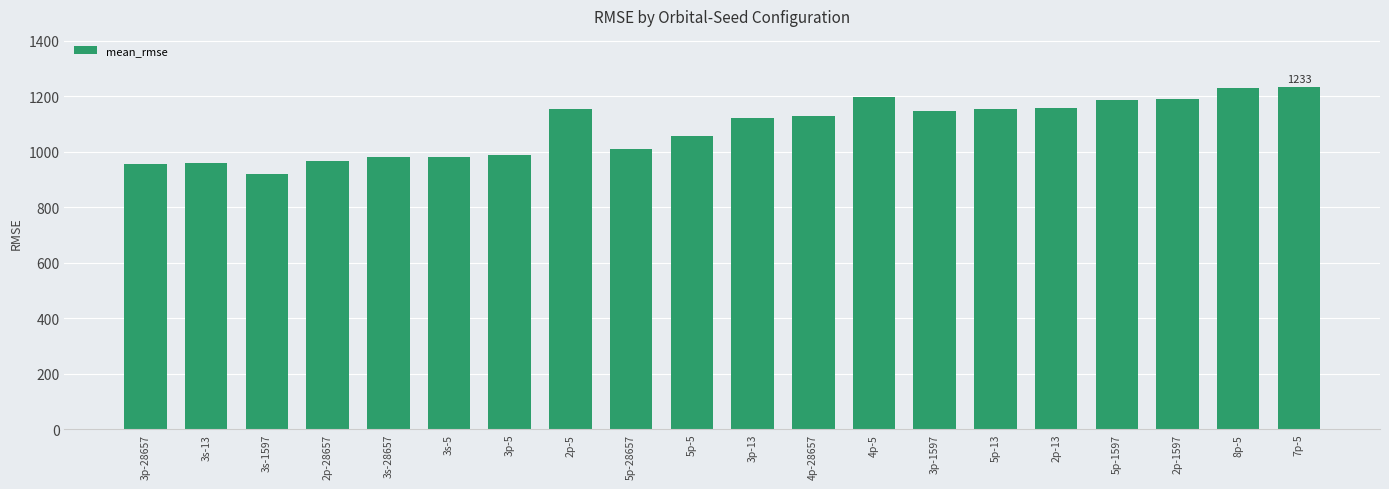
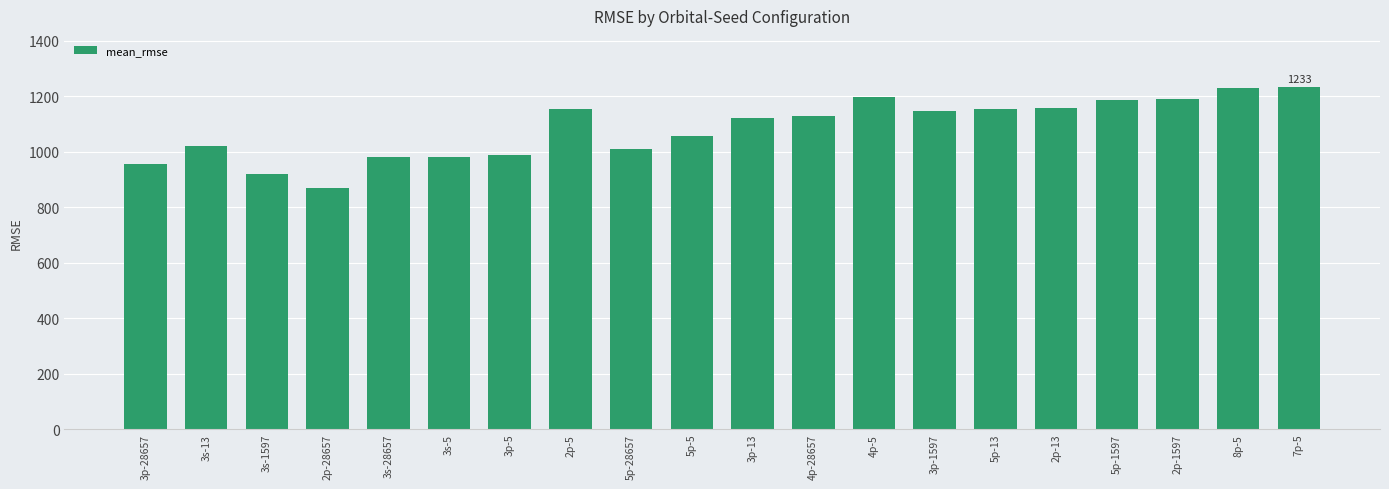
3s-13: 960 -> 1020
2p-28657: 970 -> 870
